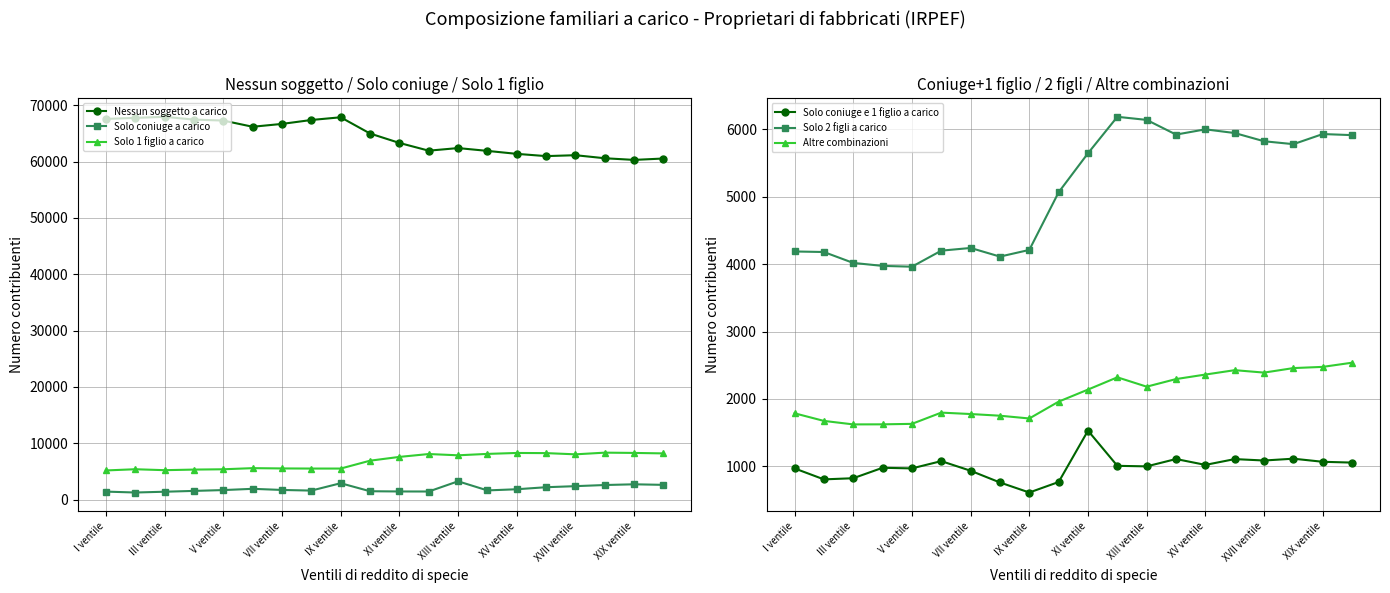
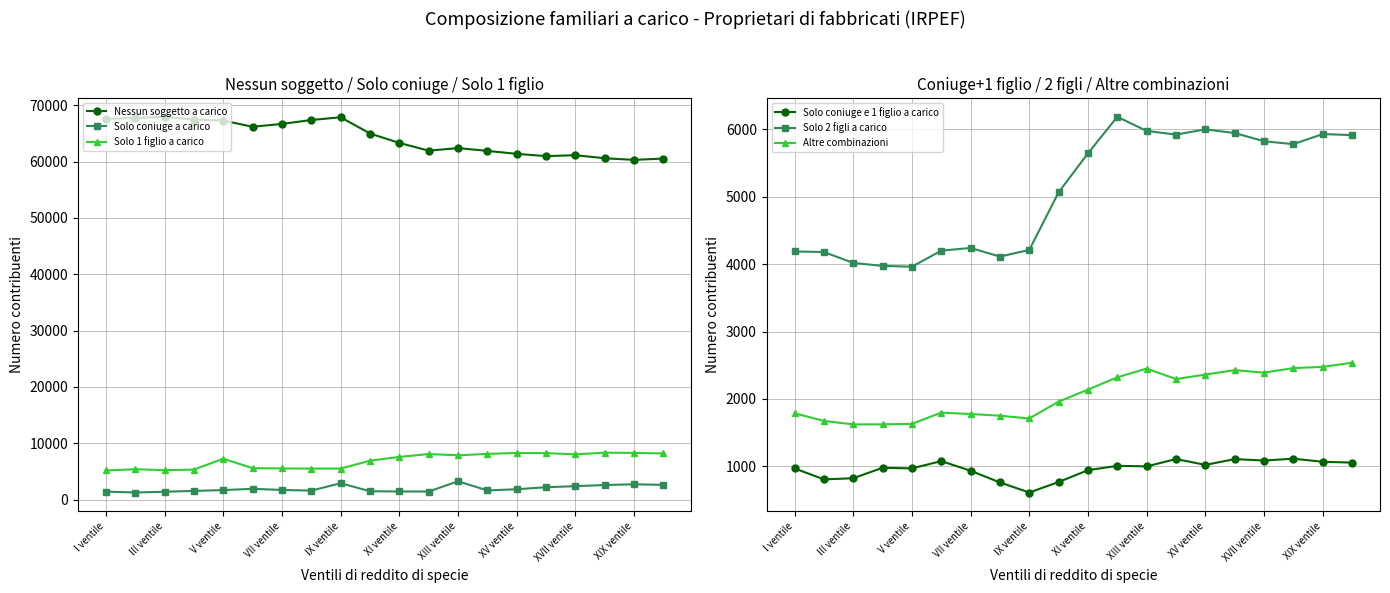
Nessun soggetto / Solo coniuge / Solo 1 figlio, Solo 1 figlio a carico, V ventile: 5000 -> 7000
Coniuge+1 figlio / 2 figli / Altre combinazioni, Solo coniuge e 1 figlio a carico, XI ventile: 1500 -> 900
Coniuge+1 figlio / 2 figli / Altre combinazioni, Solo 2 figli a carico, XIII ventile: 6100 -> 6000
Coniuge+1 figlio / 2 figli / Altre combinazioni, Altre combinazioni, XIII ventile: 2200 -> 2500
